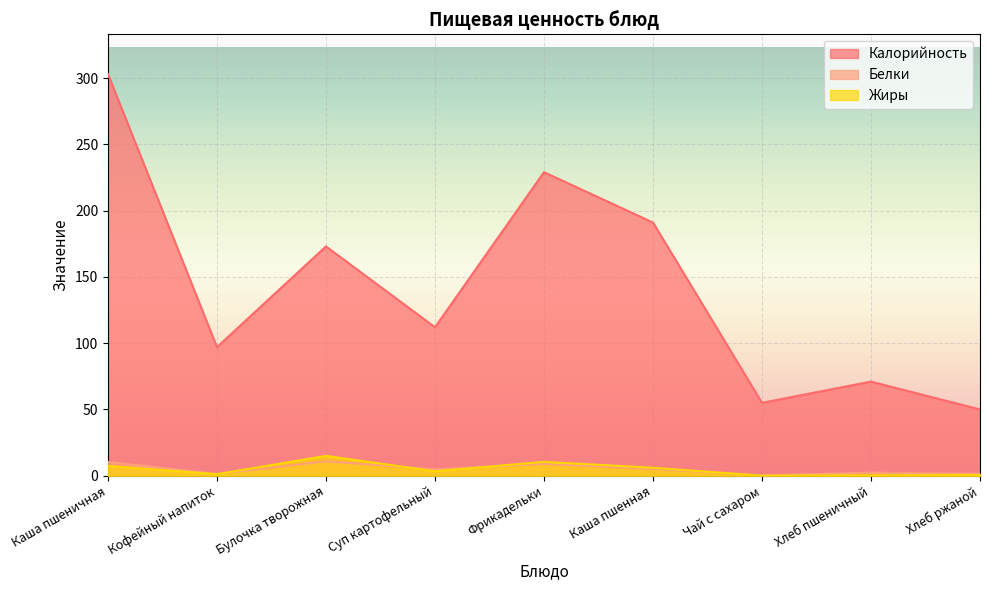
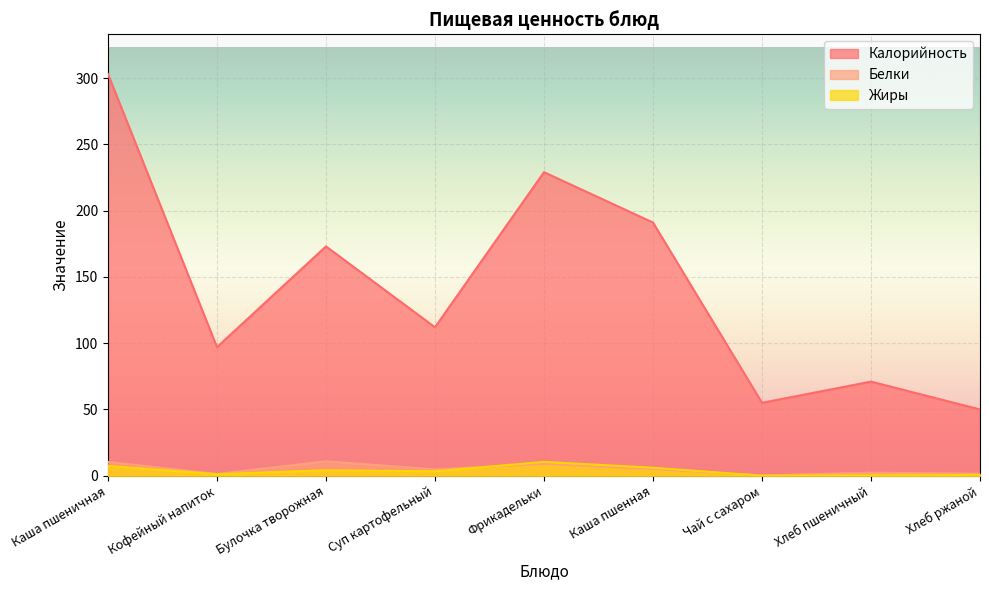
Жиры, Булочка творожная: 15 -> 4
